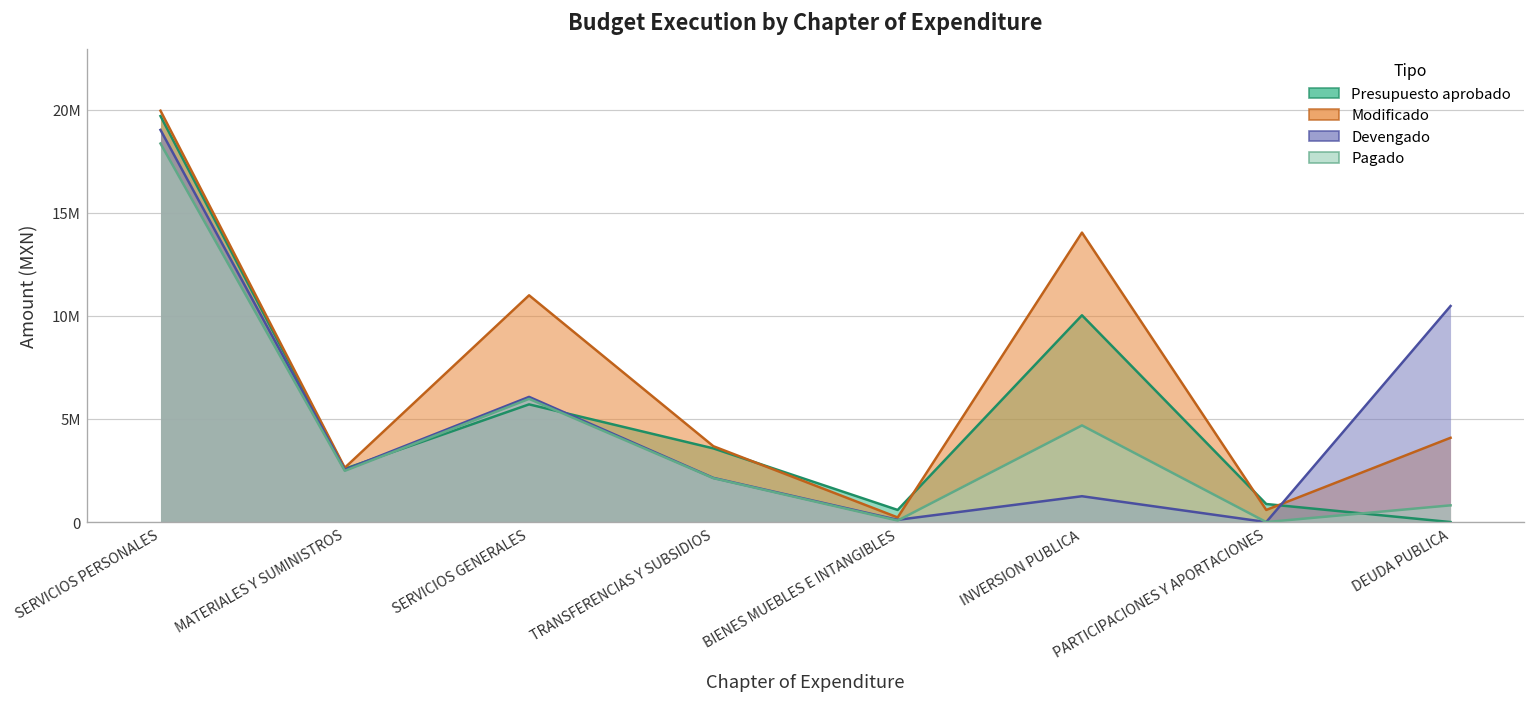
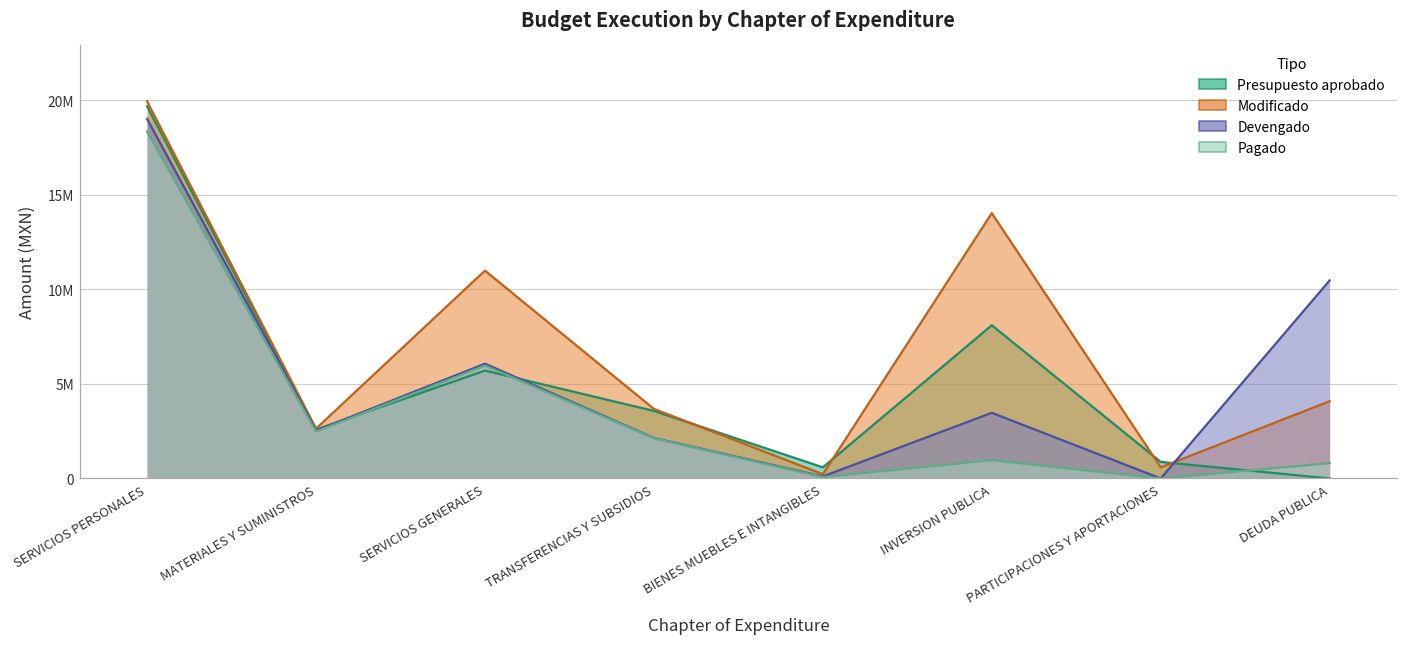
Presupuesto aprobado, INVERSION PUBLICA: 10000000 -> 8100000
Devengado, INVERSION PUBLICA: 1300000 -> 3500000
Pagado, INVERSION PUBLICA: 4700000 -> 1000000
